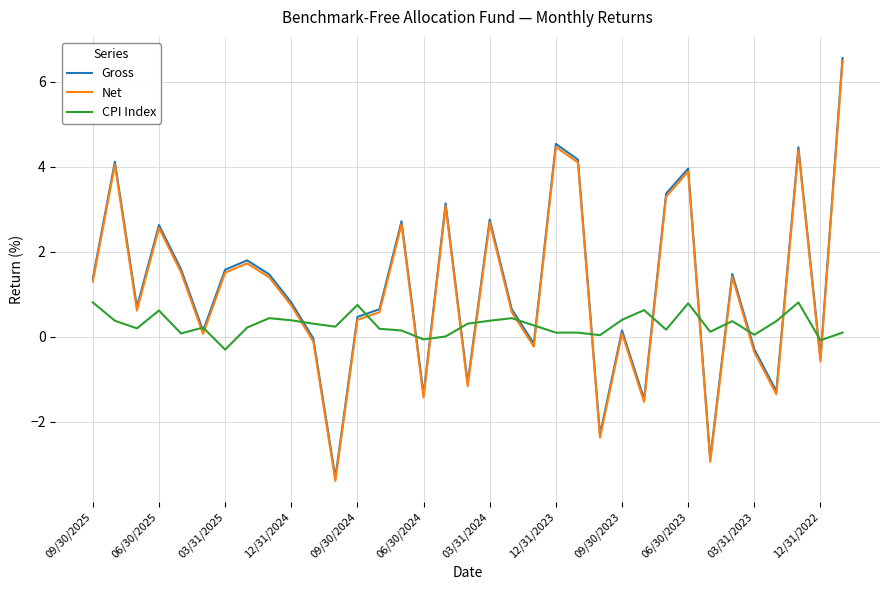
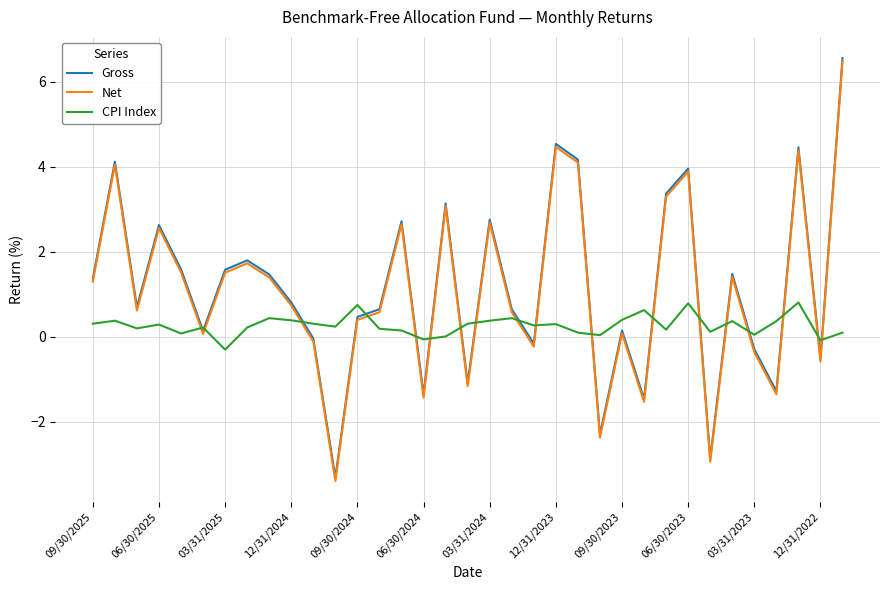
CPI Index, 09/30/2025: 0.8 -> 0.3
CPI Index, 06/30/2025: 0.6 -> 0.3
CPI Index, 12/31/2023: 0.1 -> 0.3
